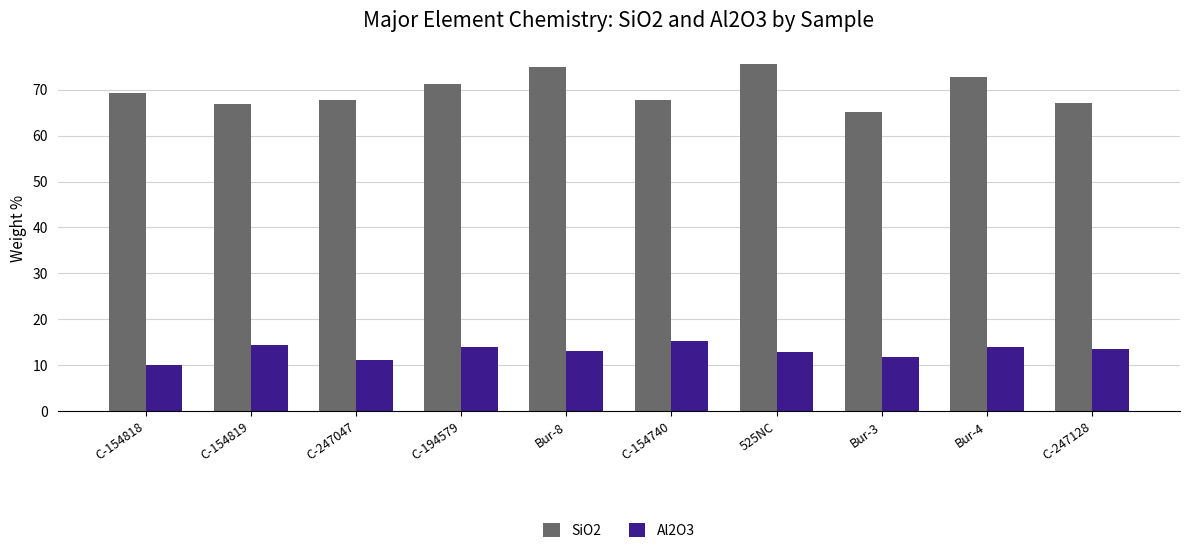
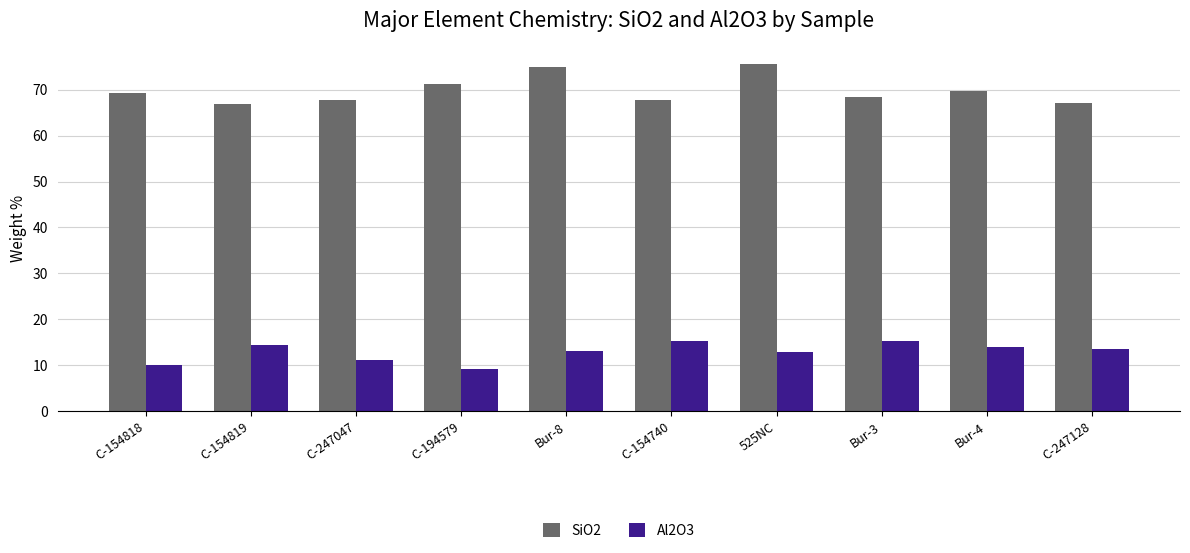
Al2O3, C-194579: 14 -> 9
SiO2, Bur-3: 65 -> 68
Al2O3, Bur-3: 12 -> 15
SiO2, Bur-4: 73 -> 70
